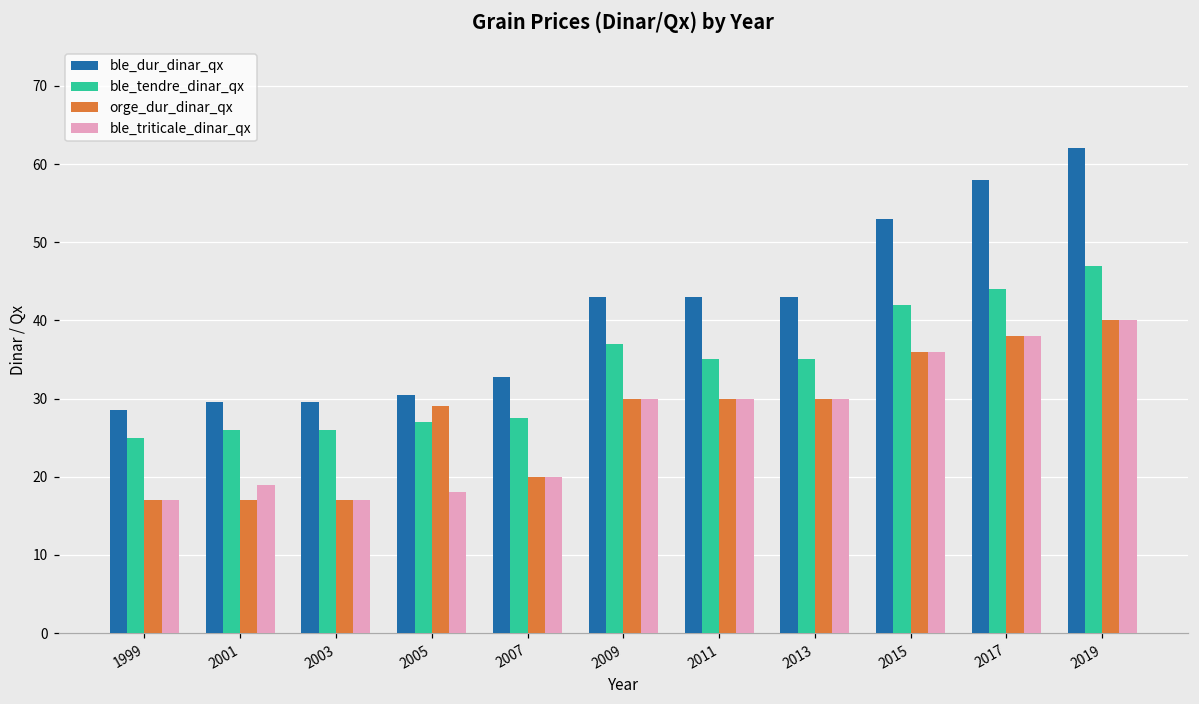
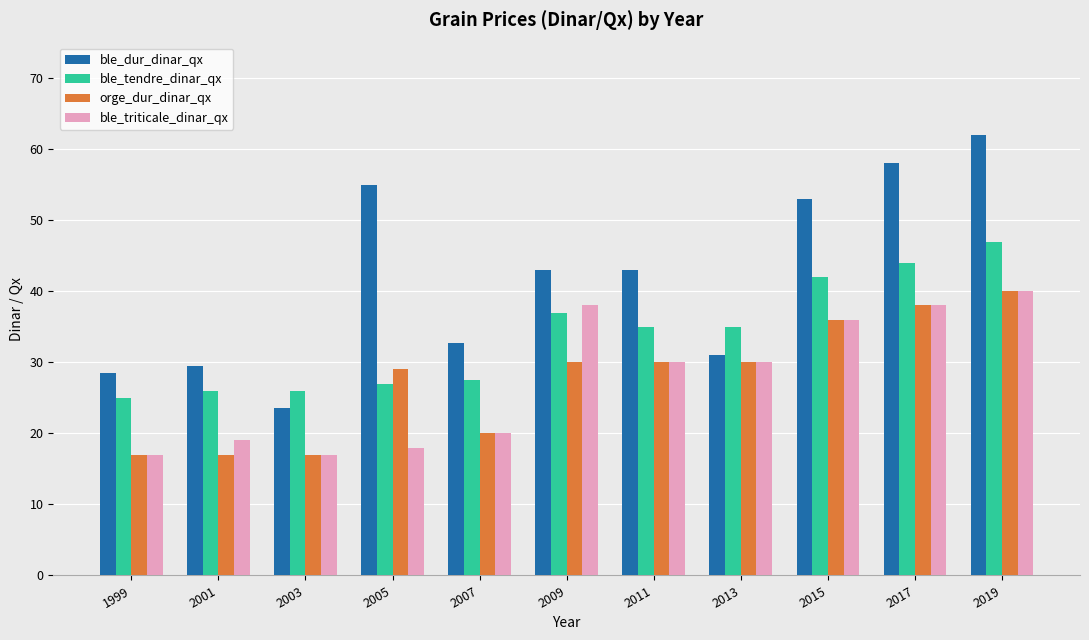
ble_dur_dinar_qx, 2003: 30 -> 24
ble_dur_dinar_qx, 2005: 31 -> 55
ble_triticale_dinar_qx, 2009: 30 -> 38
ble_dur_dinar_qx, 2013: 43 -> 31
